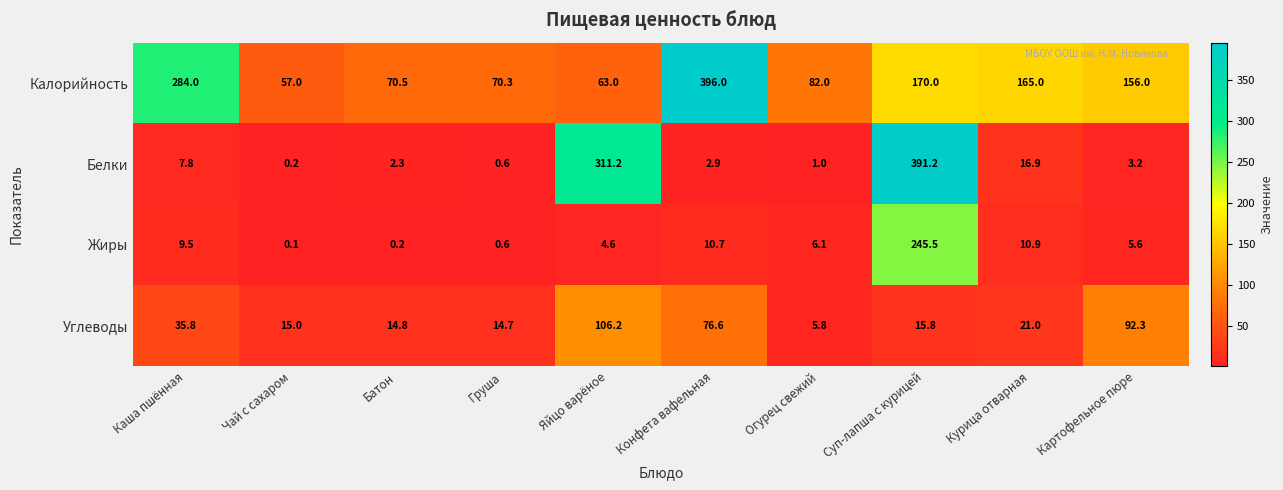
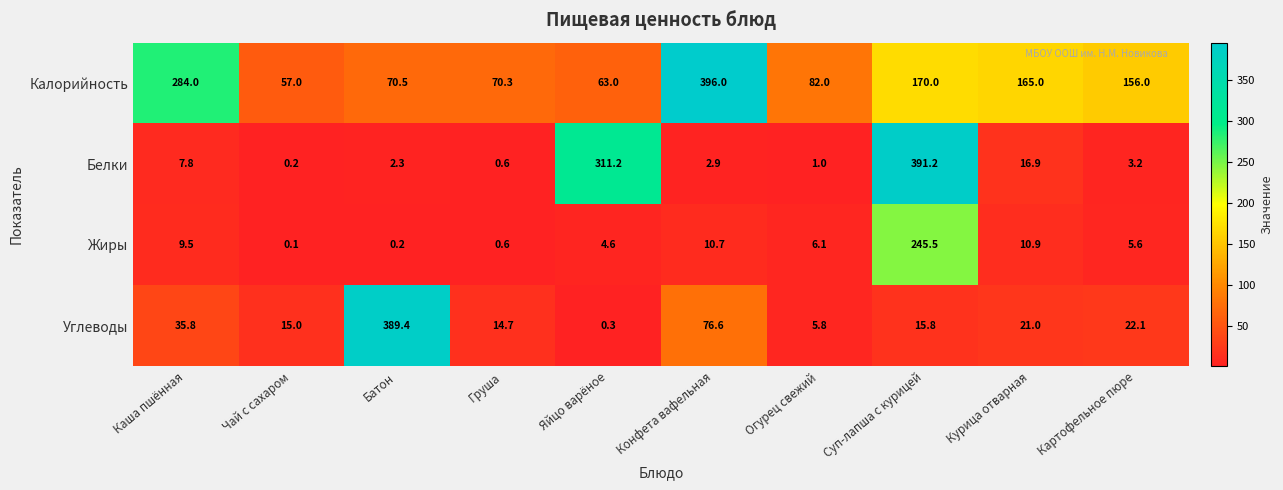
Углеводы, Батон: 14.8 -> 389.4
Углеводы, Яйцо варёное: 106.2 -> 0.3
Углеводы, Картофельное пюре: 92.3 -> 22.1
